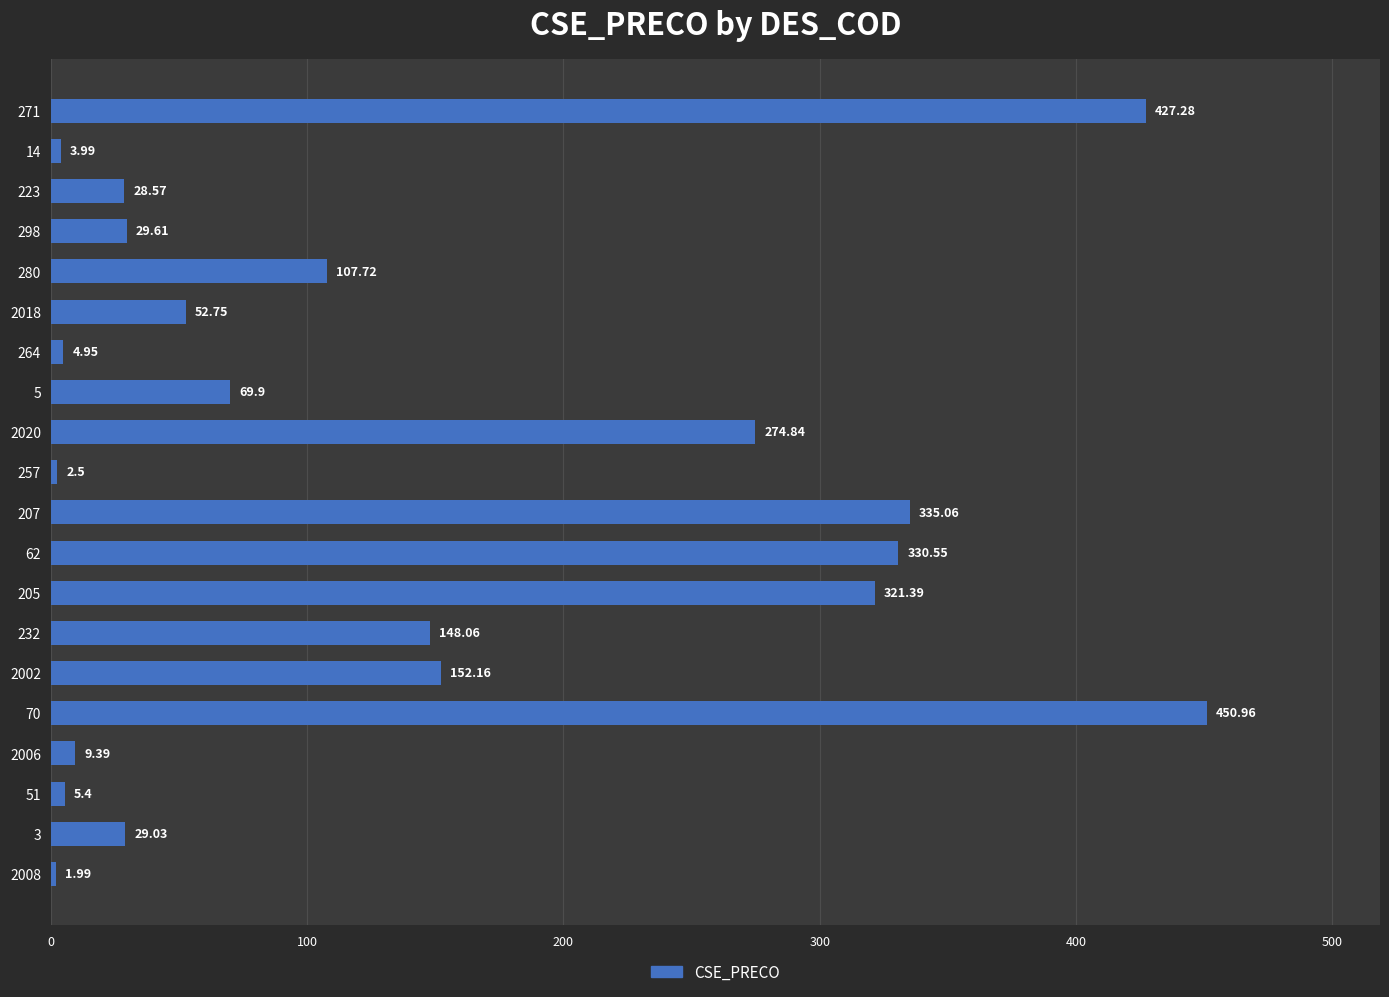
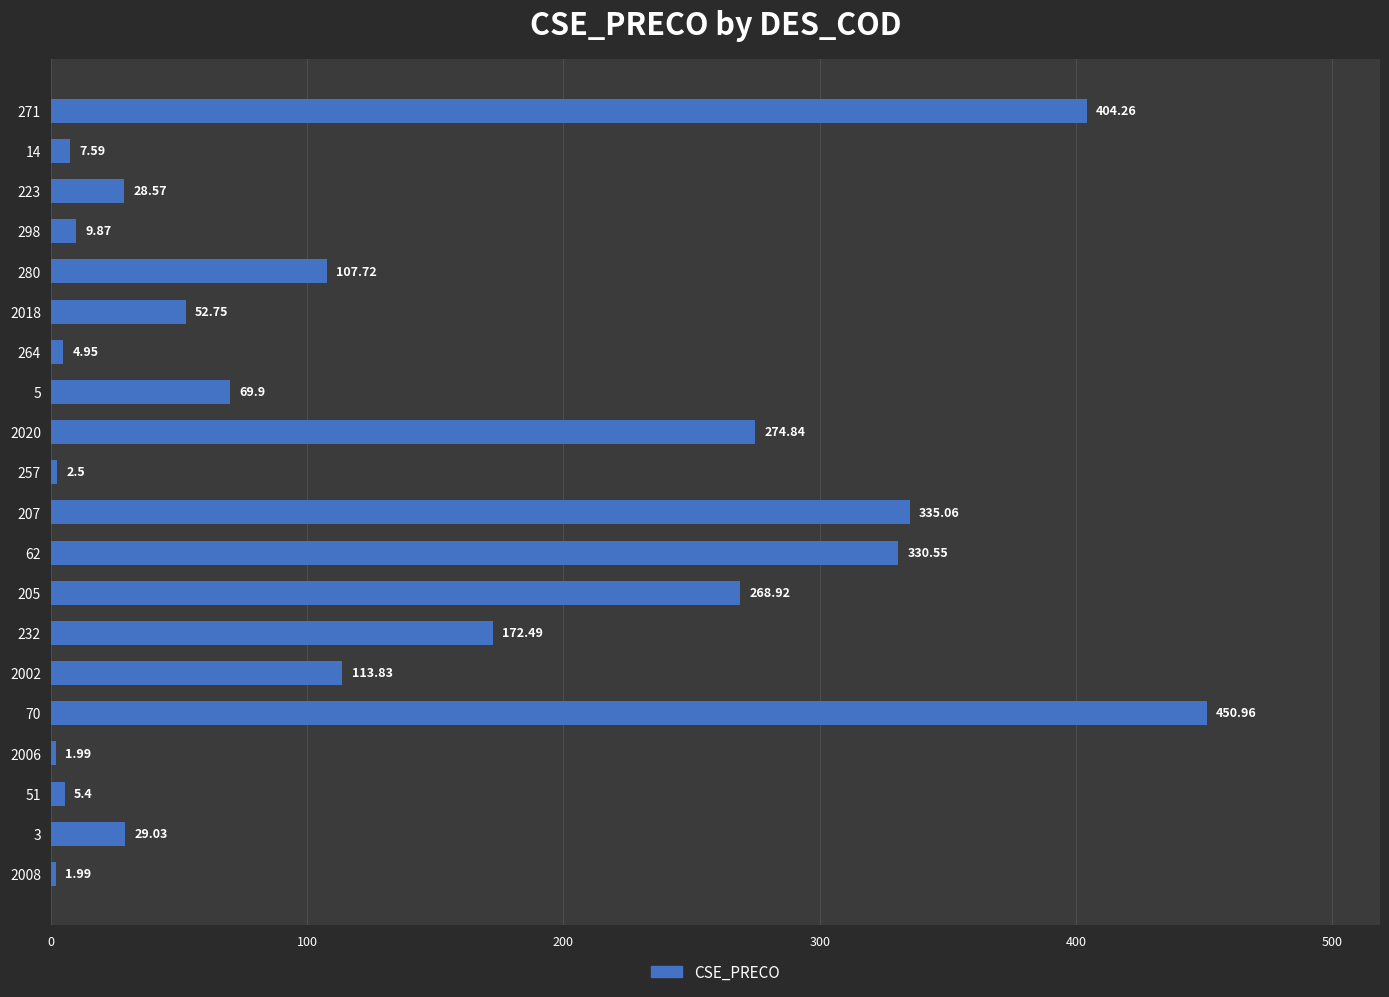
271: 427.28 -> 404.26
14: 3.99 -> 7.59
298: 29.61 -> 9.87
205: 321.39 -> 268.92
232: 148.06 -> 172.49
2002: 152.16 -> 113.83
2006: 9.39 -> 1.99
